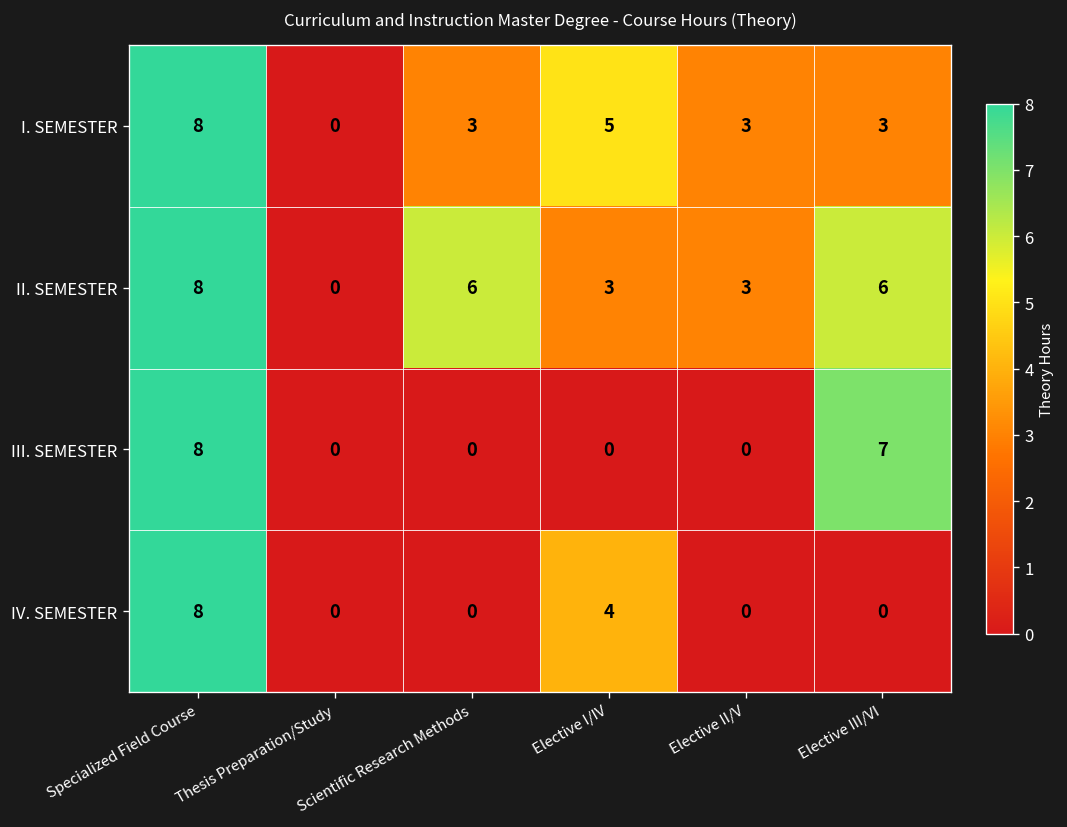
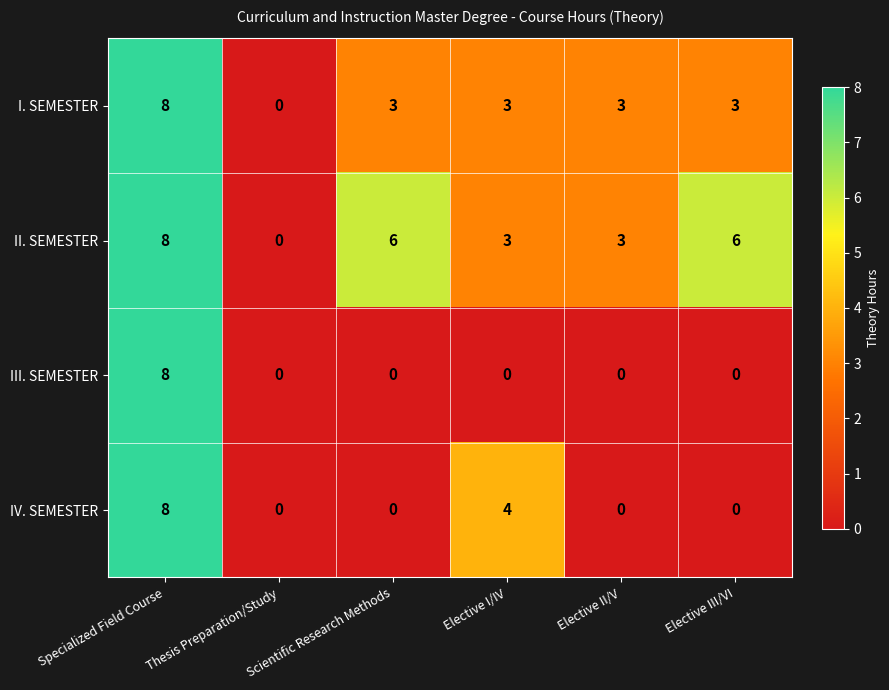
I. SEMESTER, Elective I/IV: 5 -> 3
III. SEMESTER, Elective III/VI: 7 -> 0
